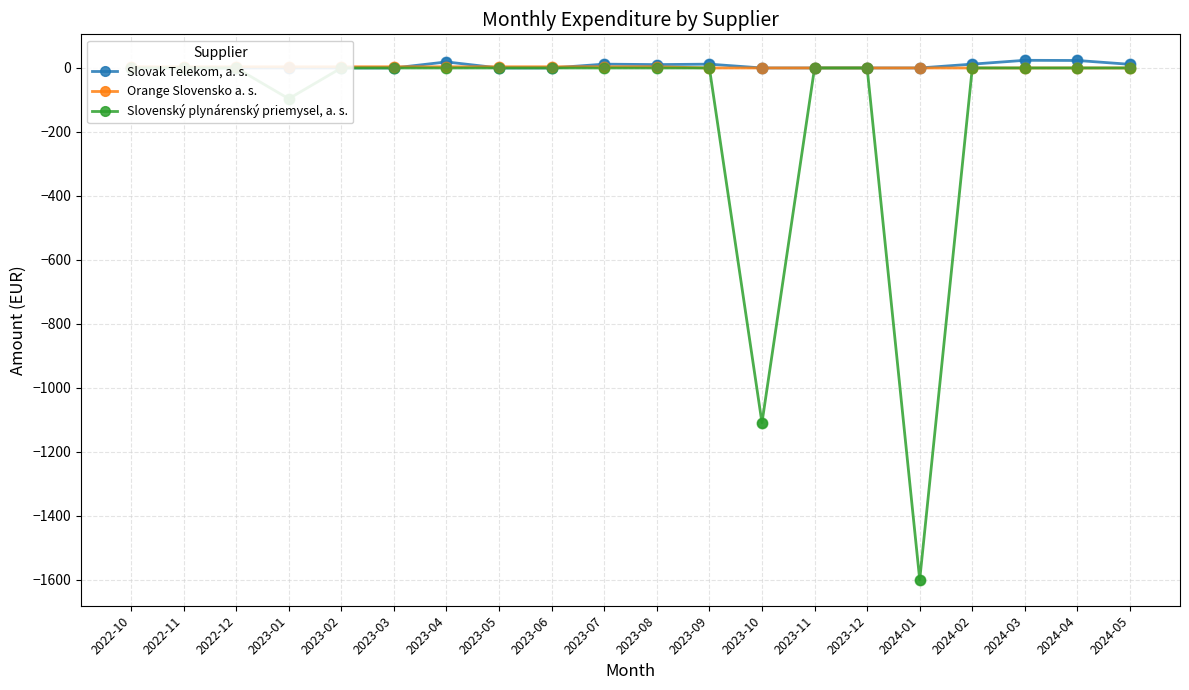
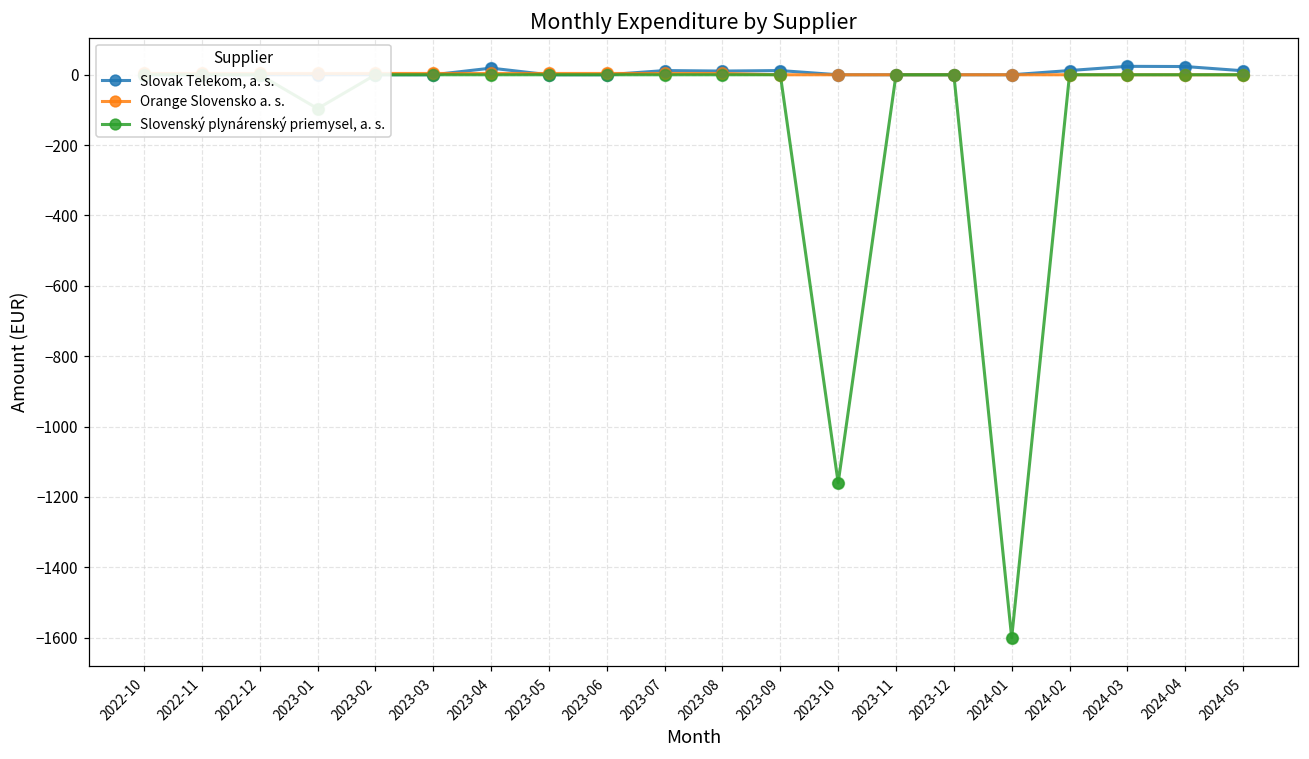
Slovenský plynárenský priemysel, a. s., 2023-10: -1110 -> -1160
